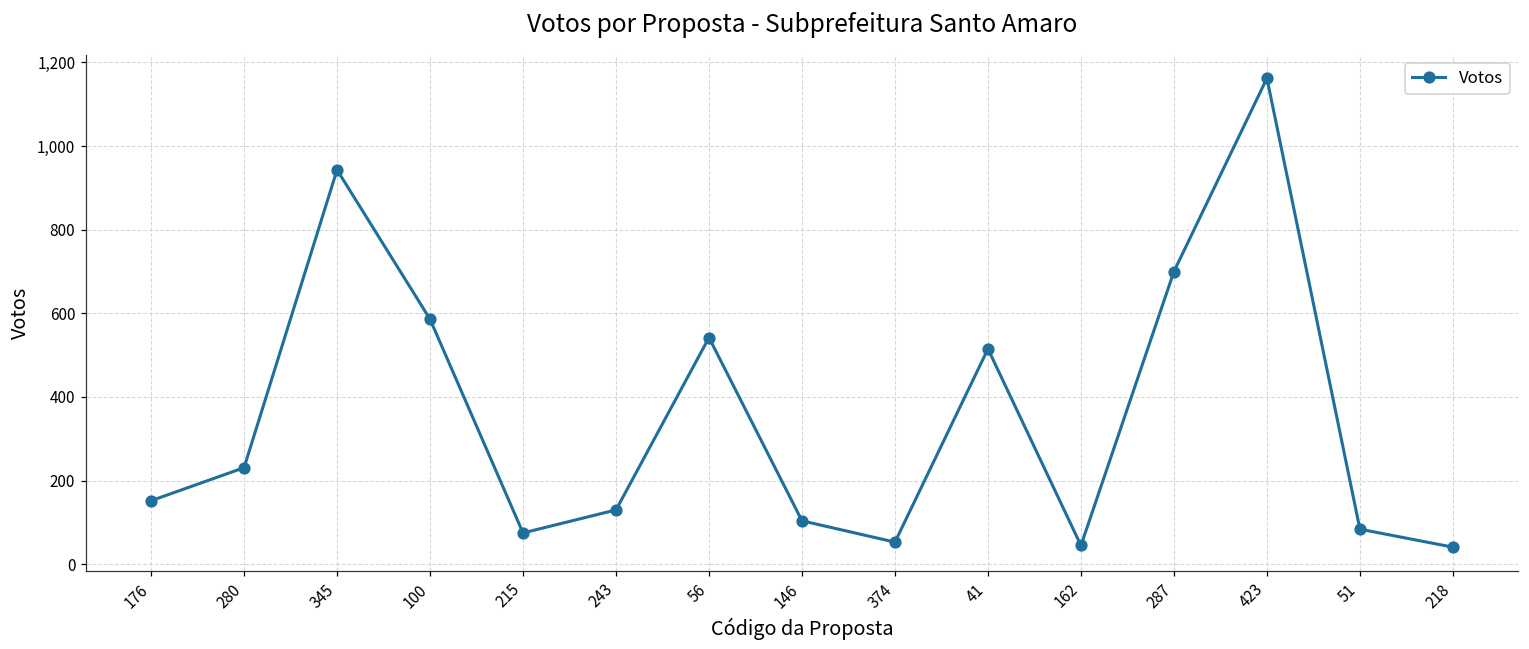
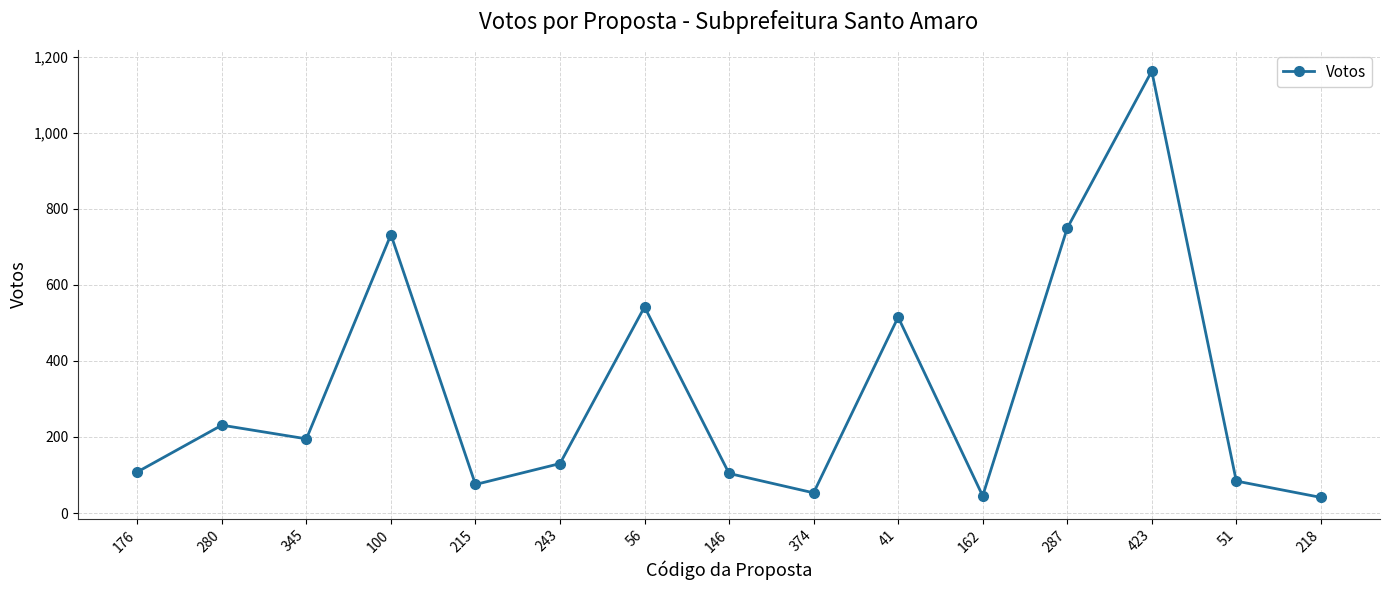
176: 150 -> 110
345: 940 -> 200
100: 590 -> 730
287: 700 -> 750
